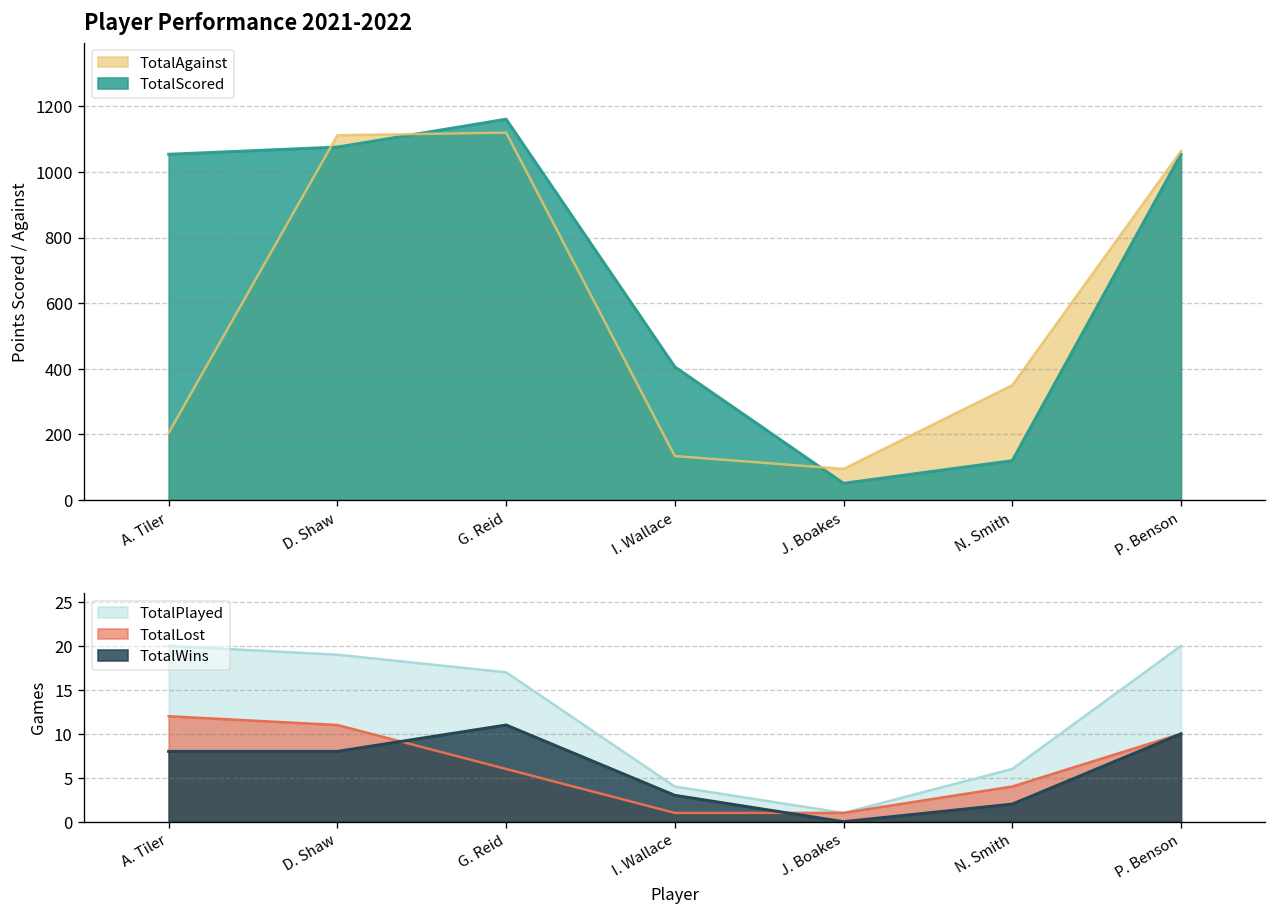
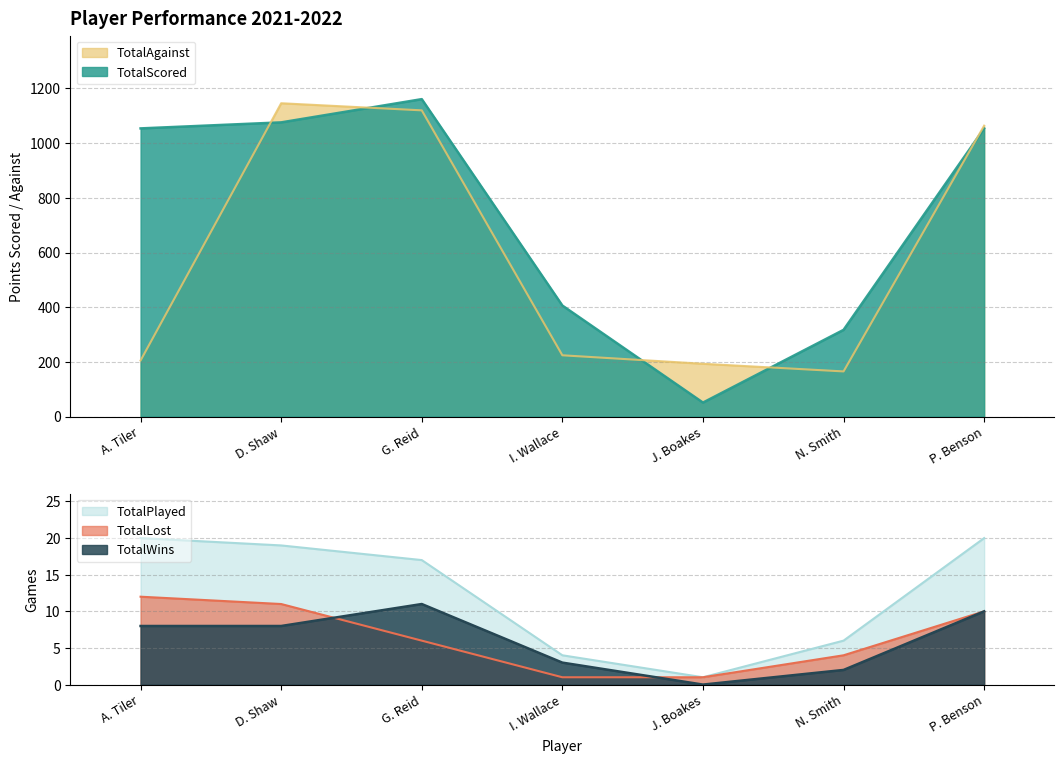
Player Performance 2021-2022, TotalAgainst, D. Shaw: 1110 -> 1150
Player Performance 2021-2022, TotalAgainst, I. Wallace: 130 -> 220
Player Performance 2021-2022, TotalAgainst, J. Boakes: 100 -> 190
Player Performance 2021-2022, TotalAgainst, N. Smith: 350 -> 170
Player Performance 2021-2022, TotalScored, N. Smith: 120 -> 320
